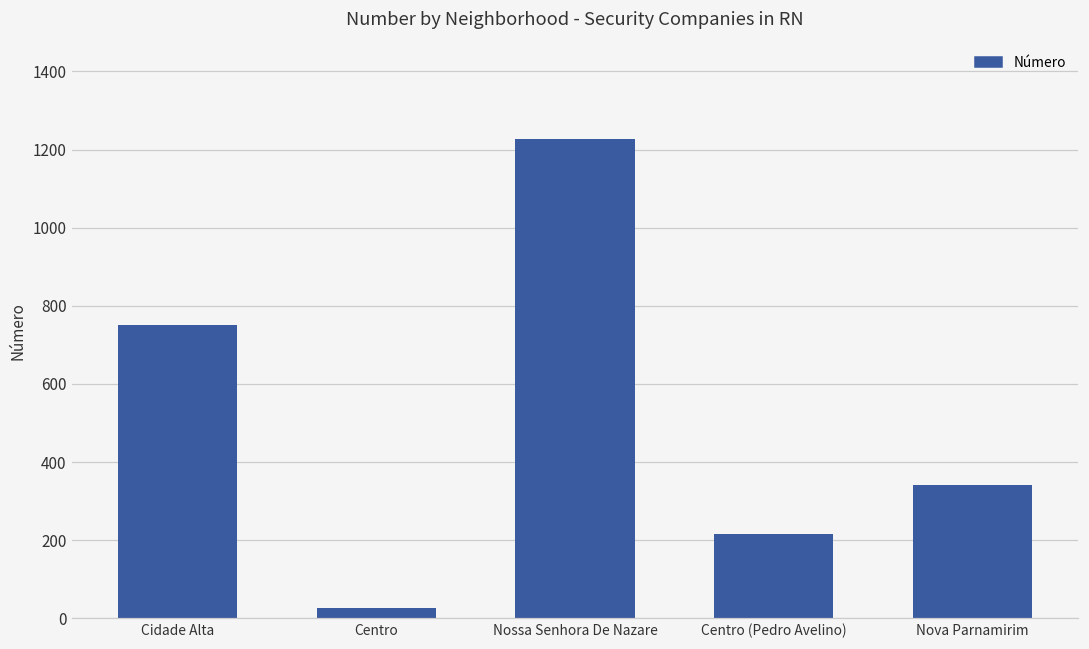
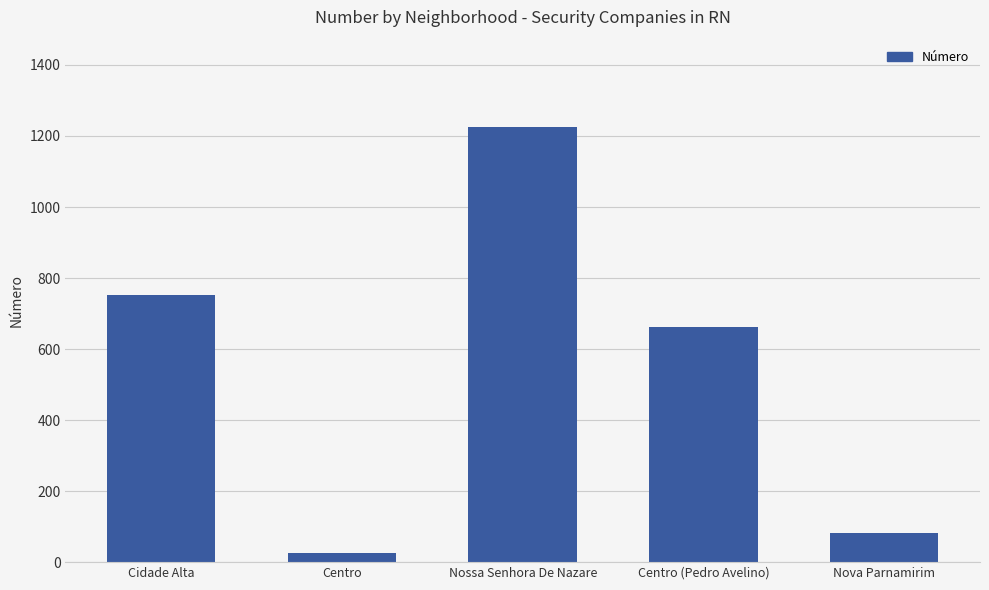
Centro (Pedro Avelino): 220 -> 660
Nova Parnamirim: 340 -> 80
